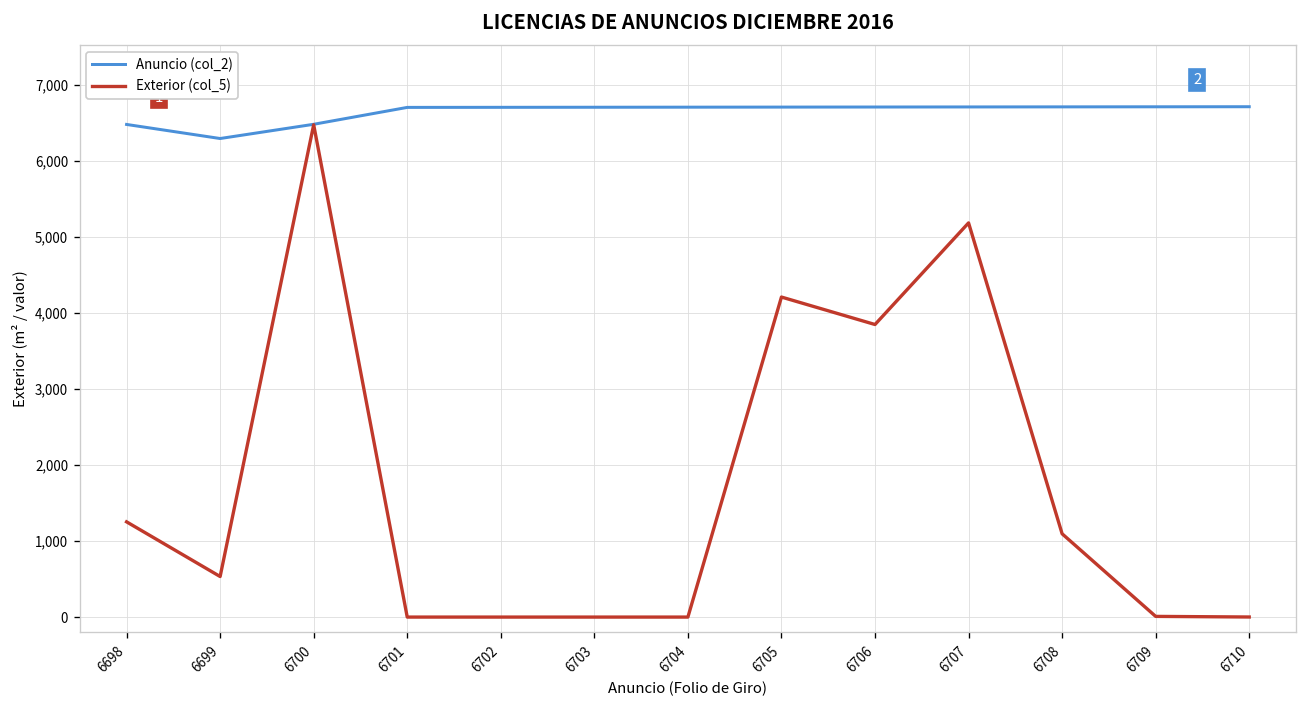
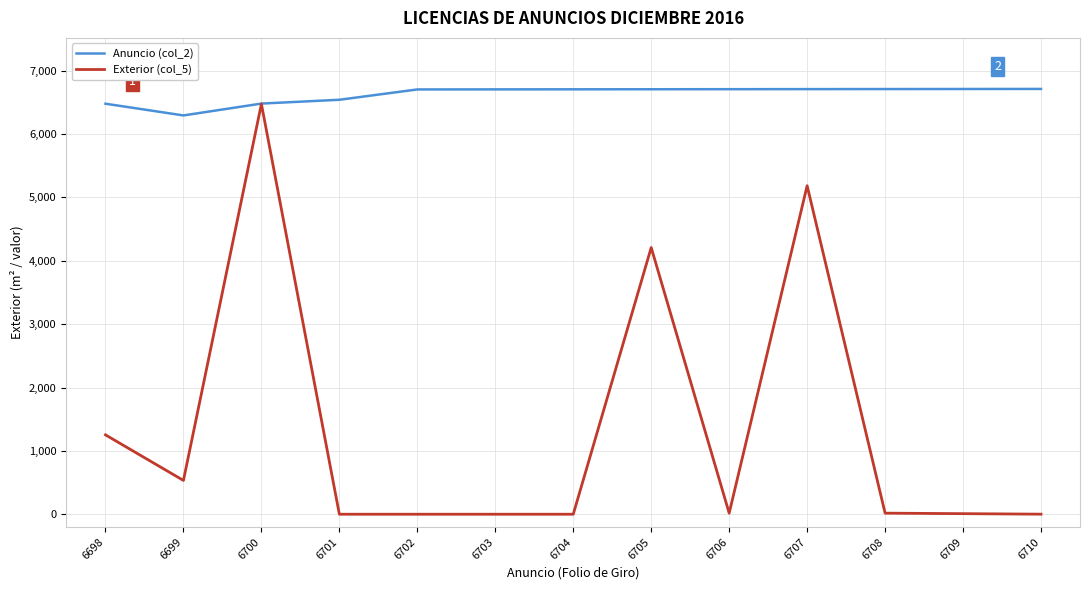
Anuncio (col_2), 6701: 6,700 -> 6,500
Exterior (col_5), 6706: 3,800 -> 0
Exterior (col_5), 6708: 1,100 -> 0
